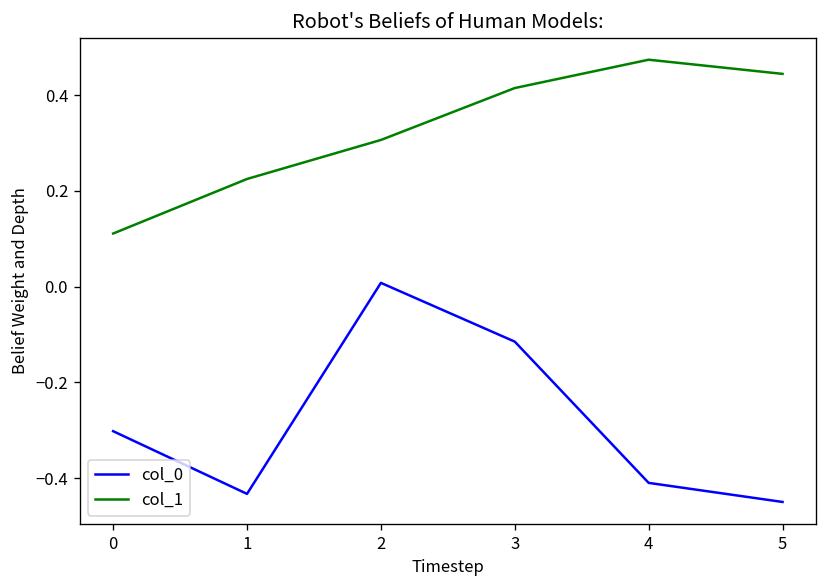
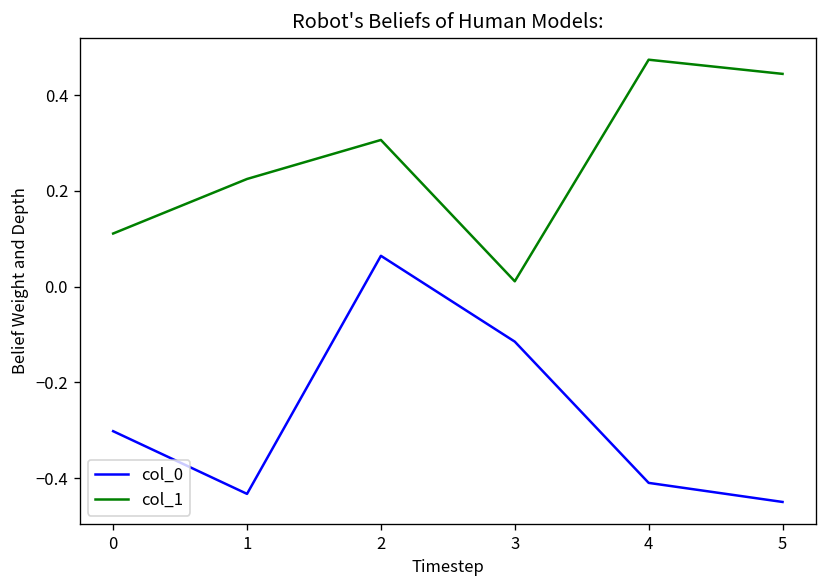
col_0, 2: 0.01 -> 0.06
col_1, 3: 0.41 -> 0.01
